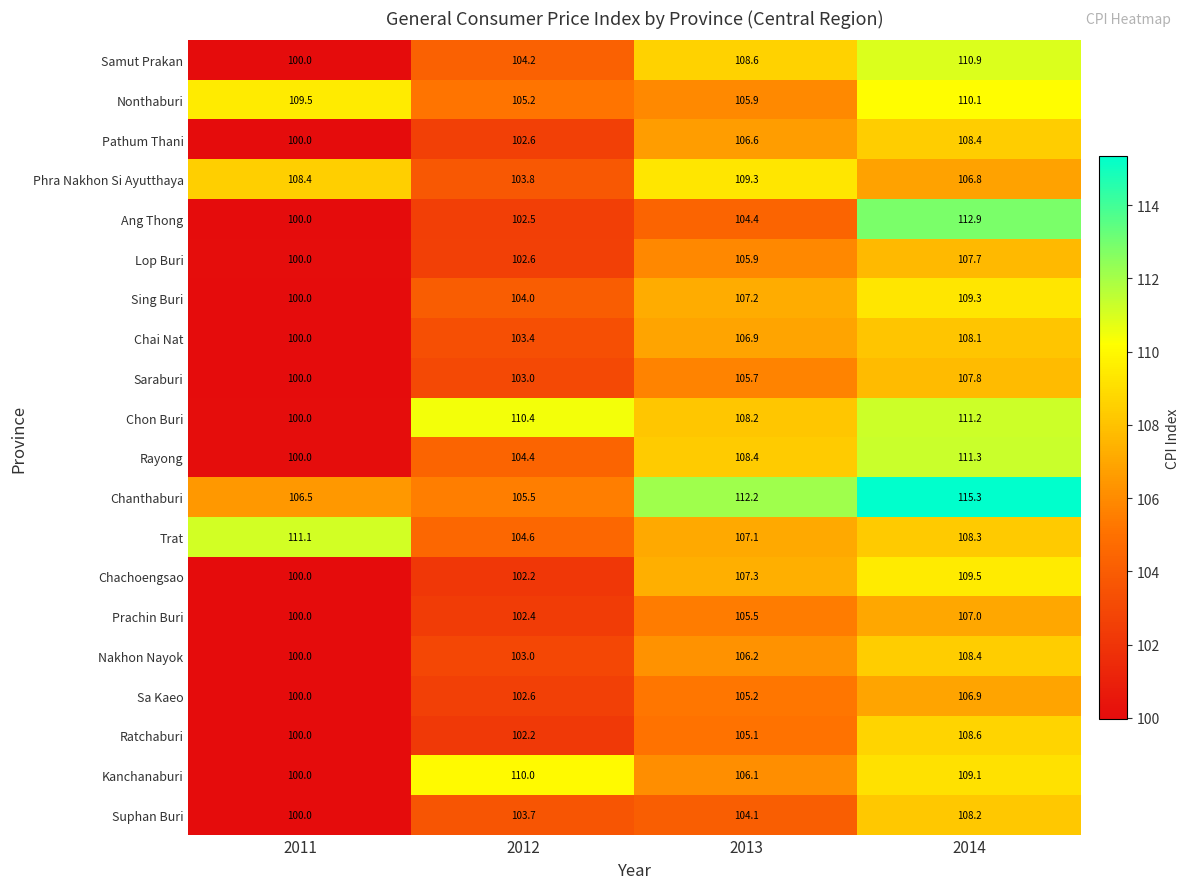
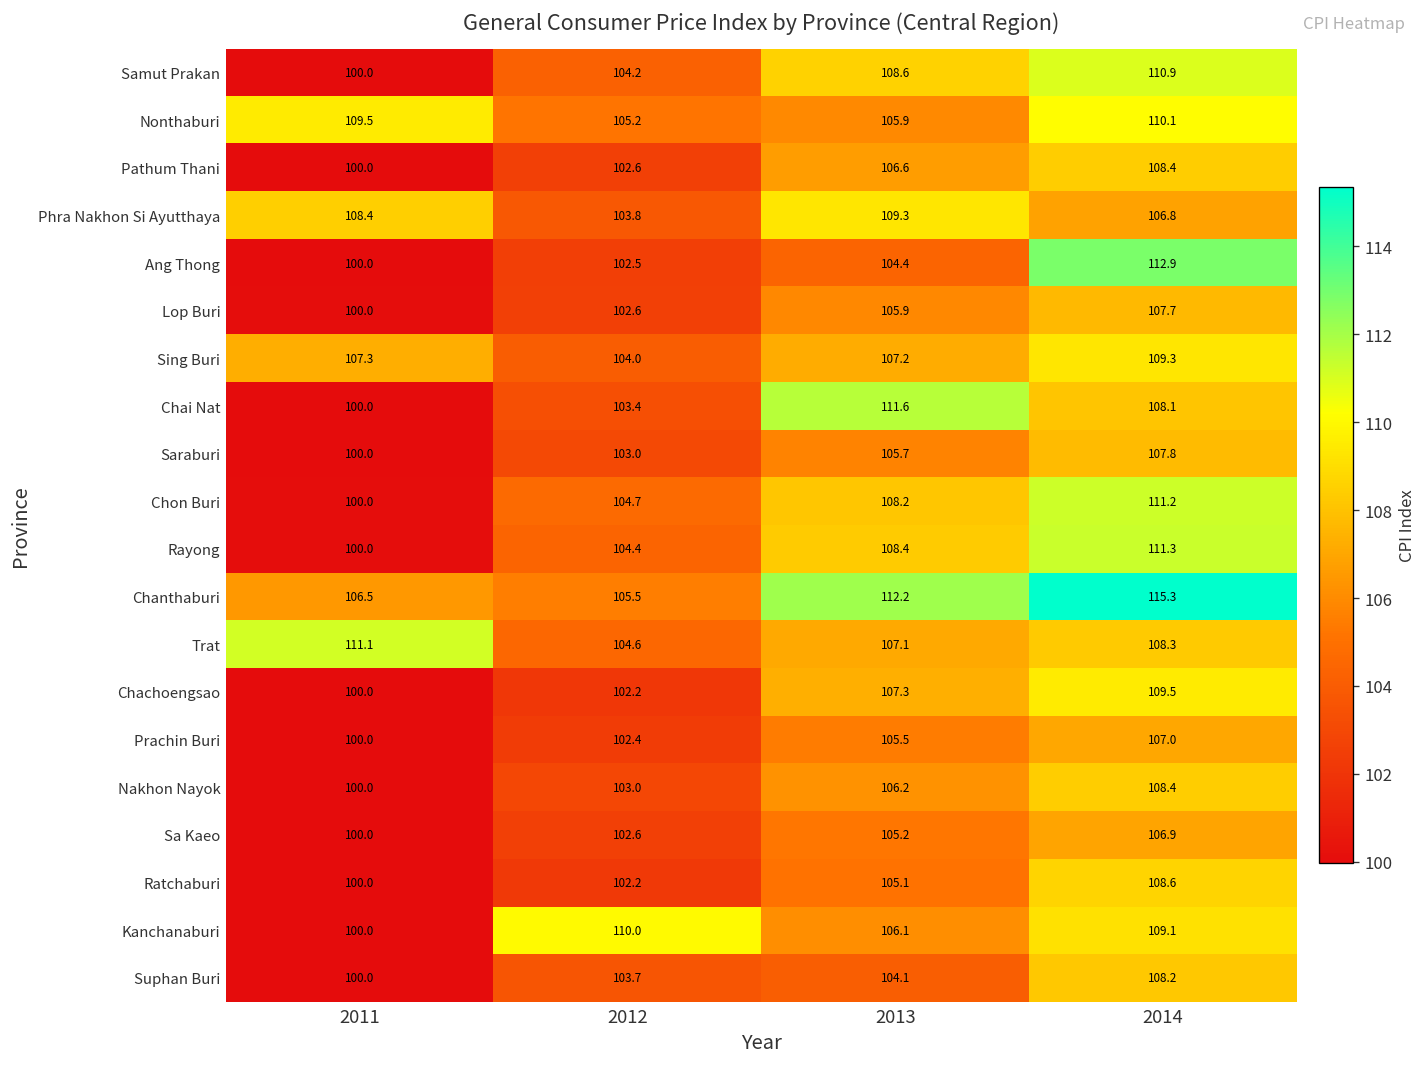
Sing Buri, 2011: 100.0 -> 107.3
Chai Nat, 2013: 106.9 -> 111.6
Chon Buri, 2012: 110.4 -> 104.7
